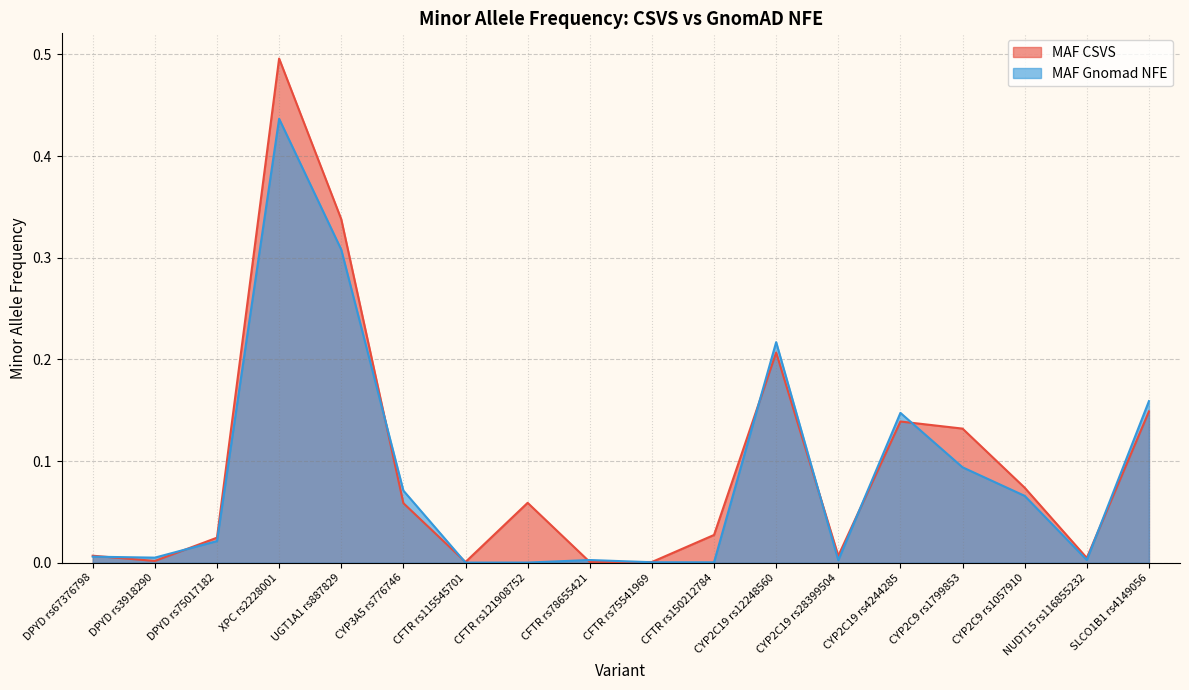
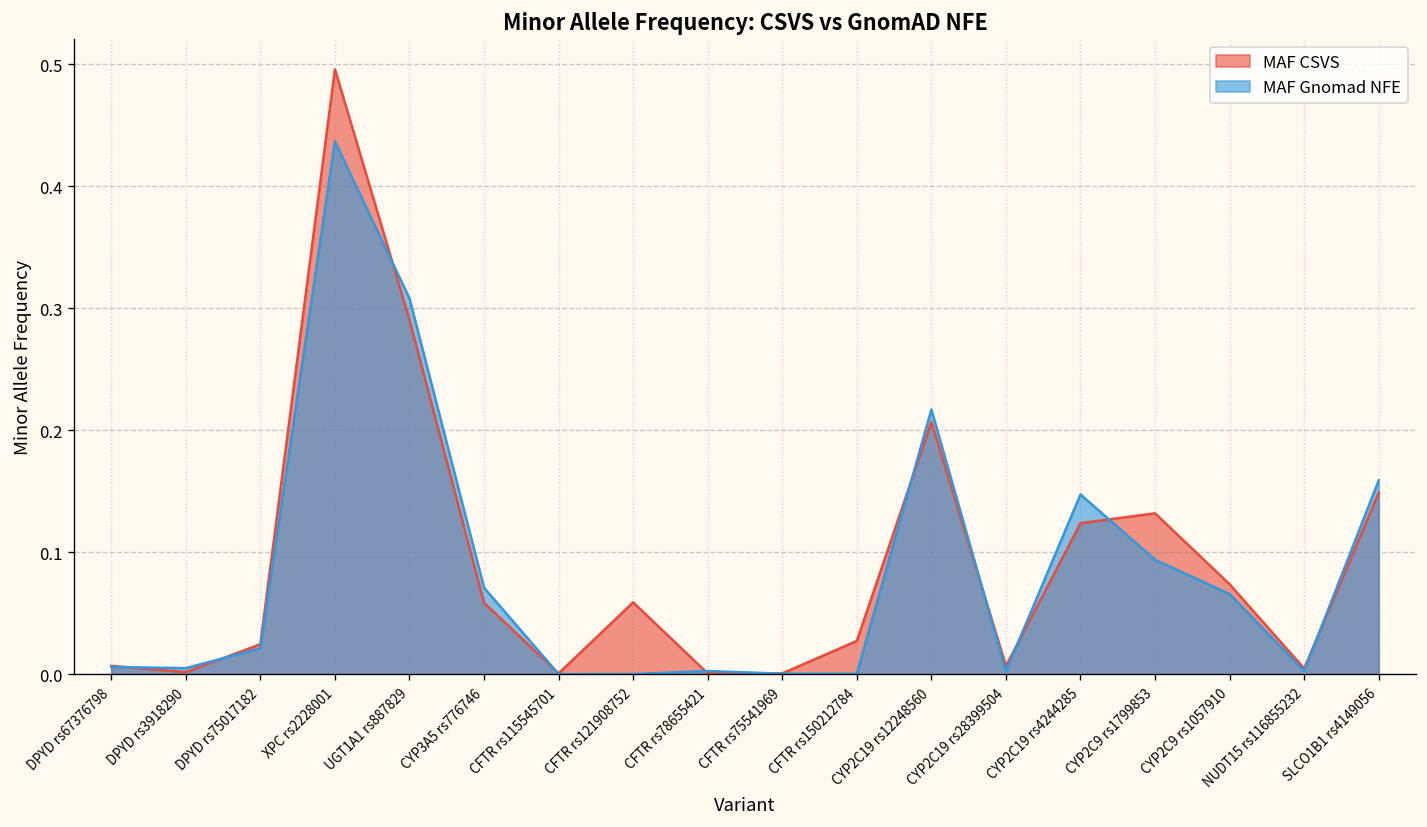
MAF CSVS, UGT1A1 rs887829: 0.338 -> 0.290
MAF CSVS, CYP2C19 rs4244285: 0.139 -> 0.124
